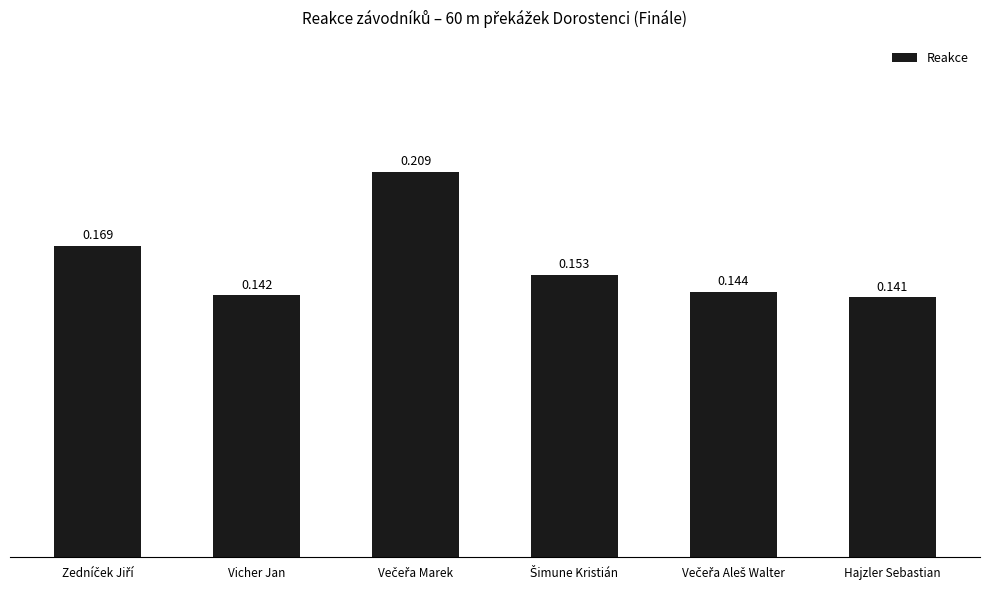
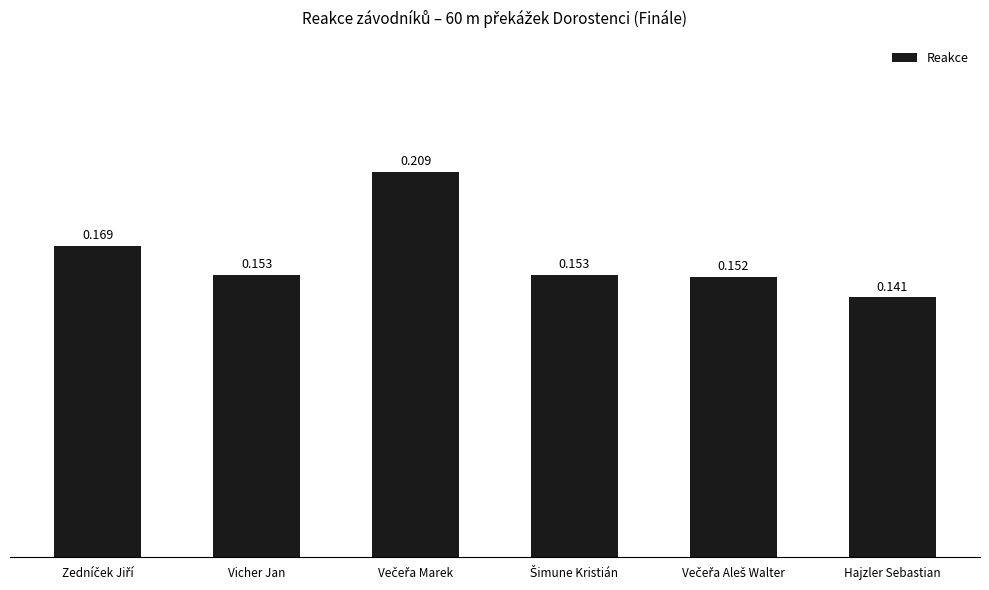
Vicher Jan: 0.142 -> 0.153
Večeřa Aleš Walter: 0.144 -> 0.152
